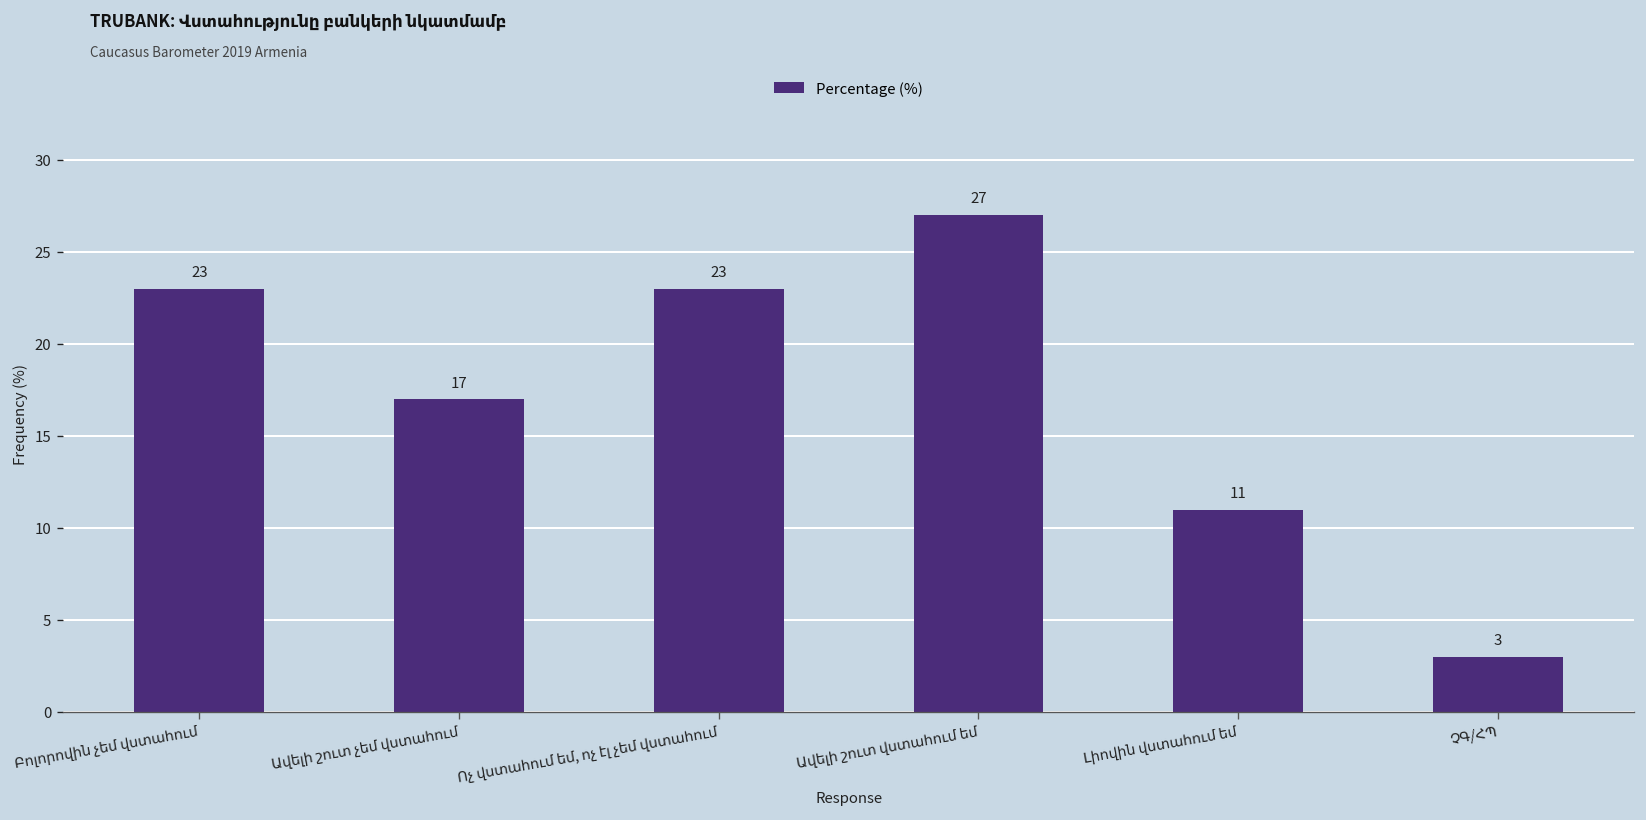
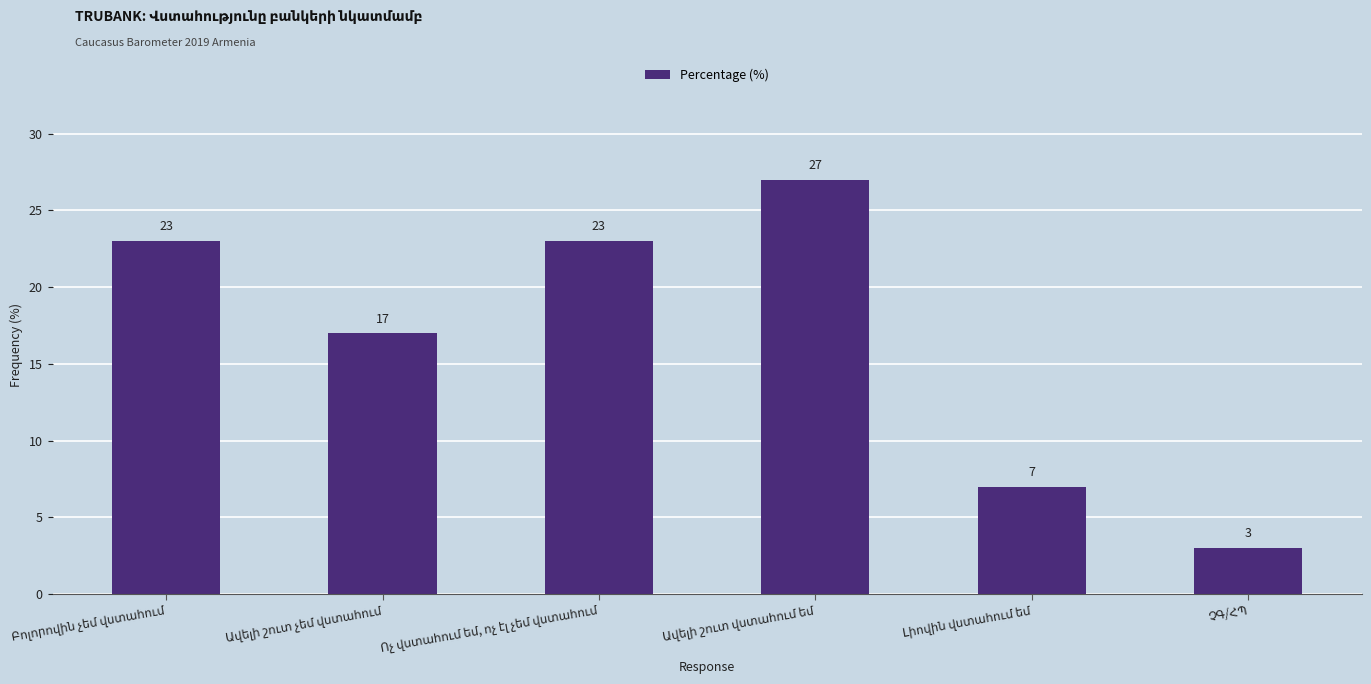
Լիովին վստահում եմ: 11 -> 7
